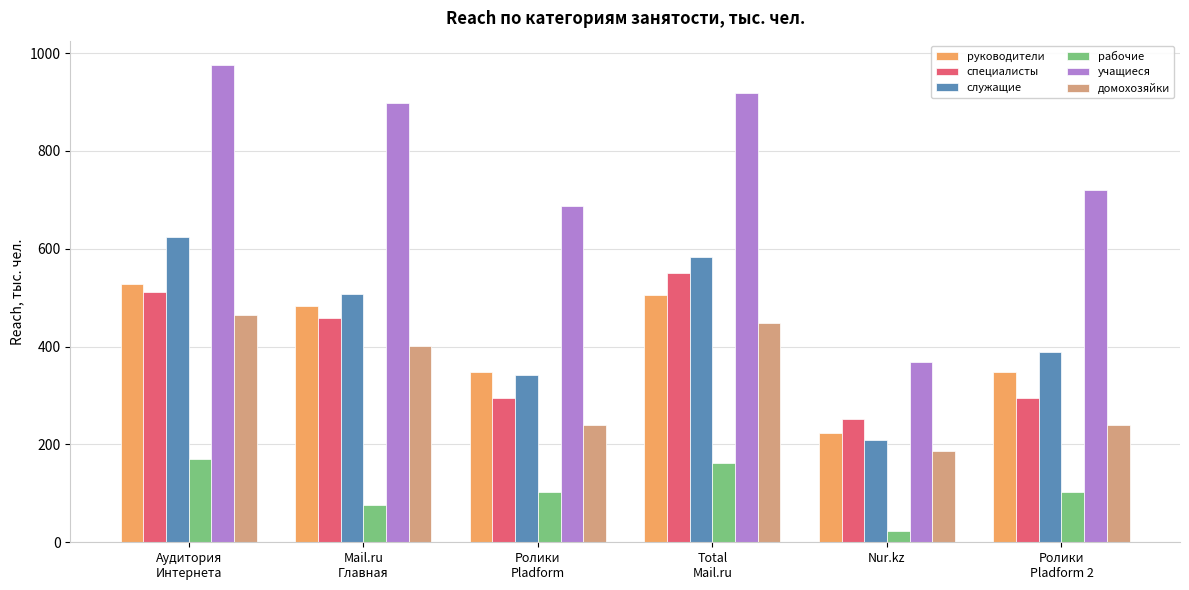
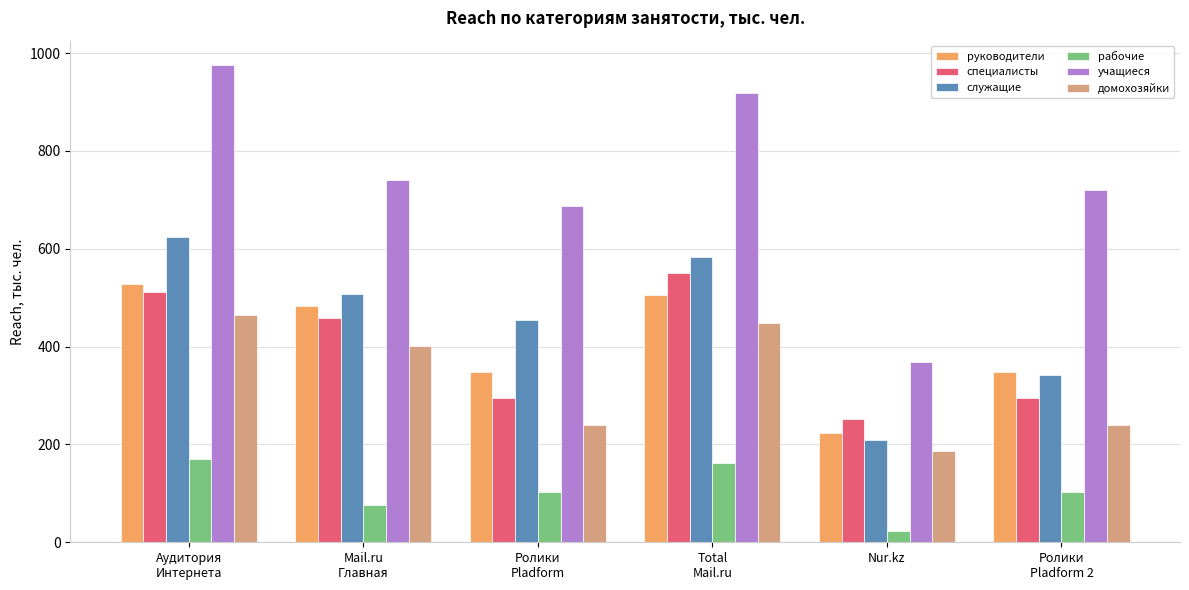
учащиеся, Mail.ru Главная: 900 -> 740
служащие, Ролики Pladform: 340 -> 460
служащие, Ролики Pladform 2: 390 -> 340
